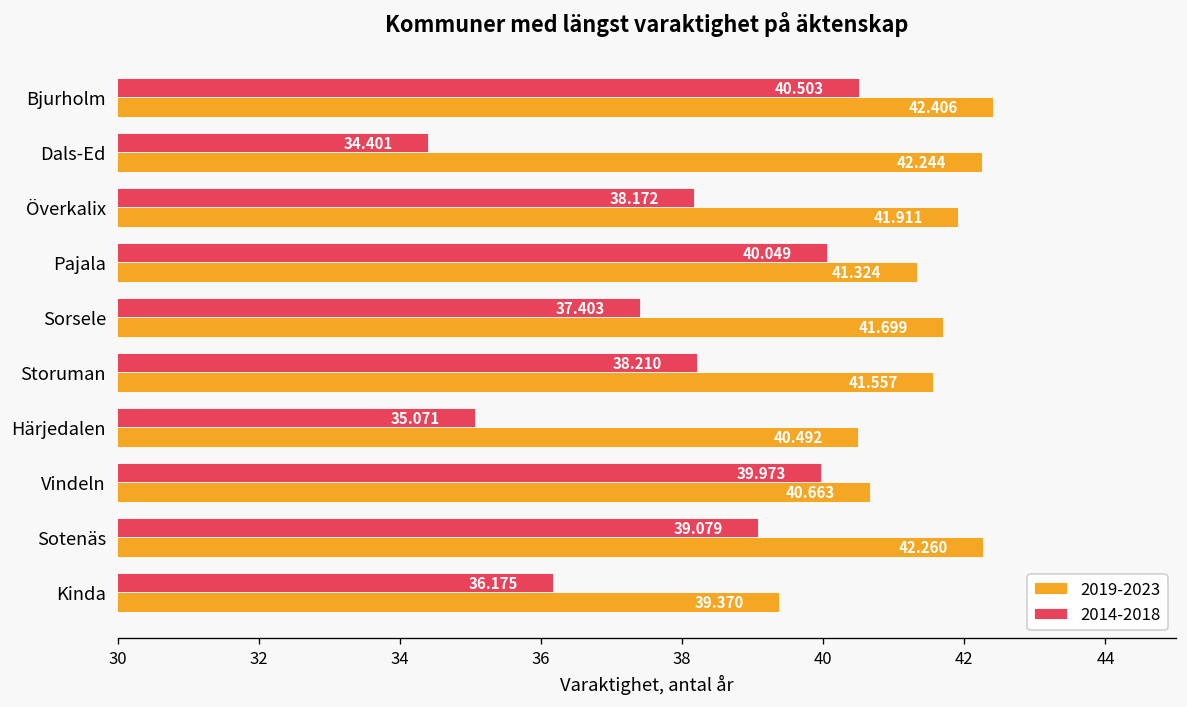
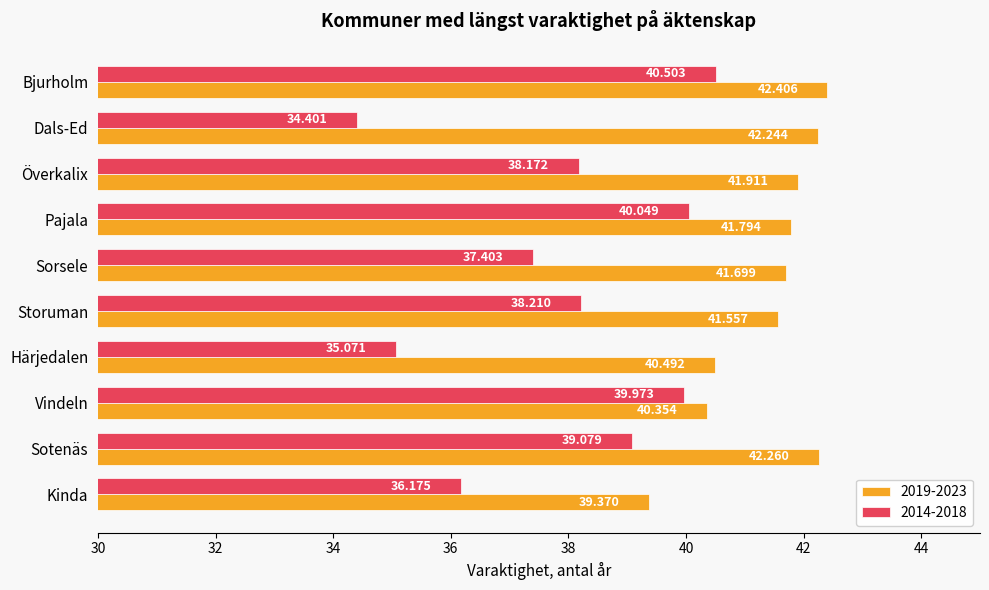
2019-2023, Pajala: 41.324 -> 41.794
2019-2023, Vindeln: 40.663 -> 40.354
